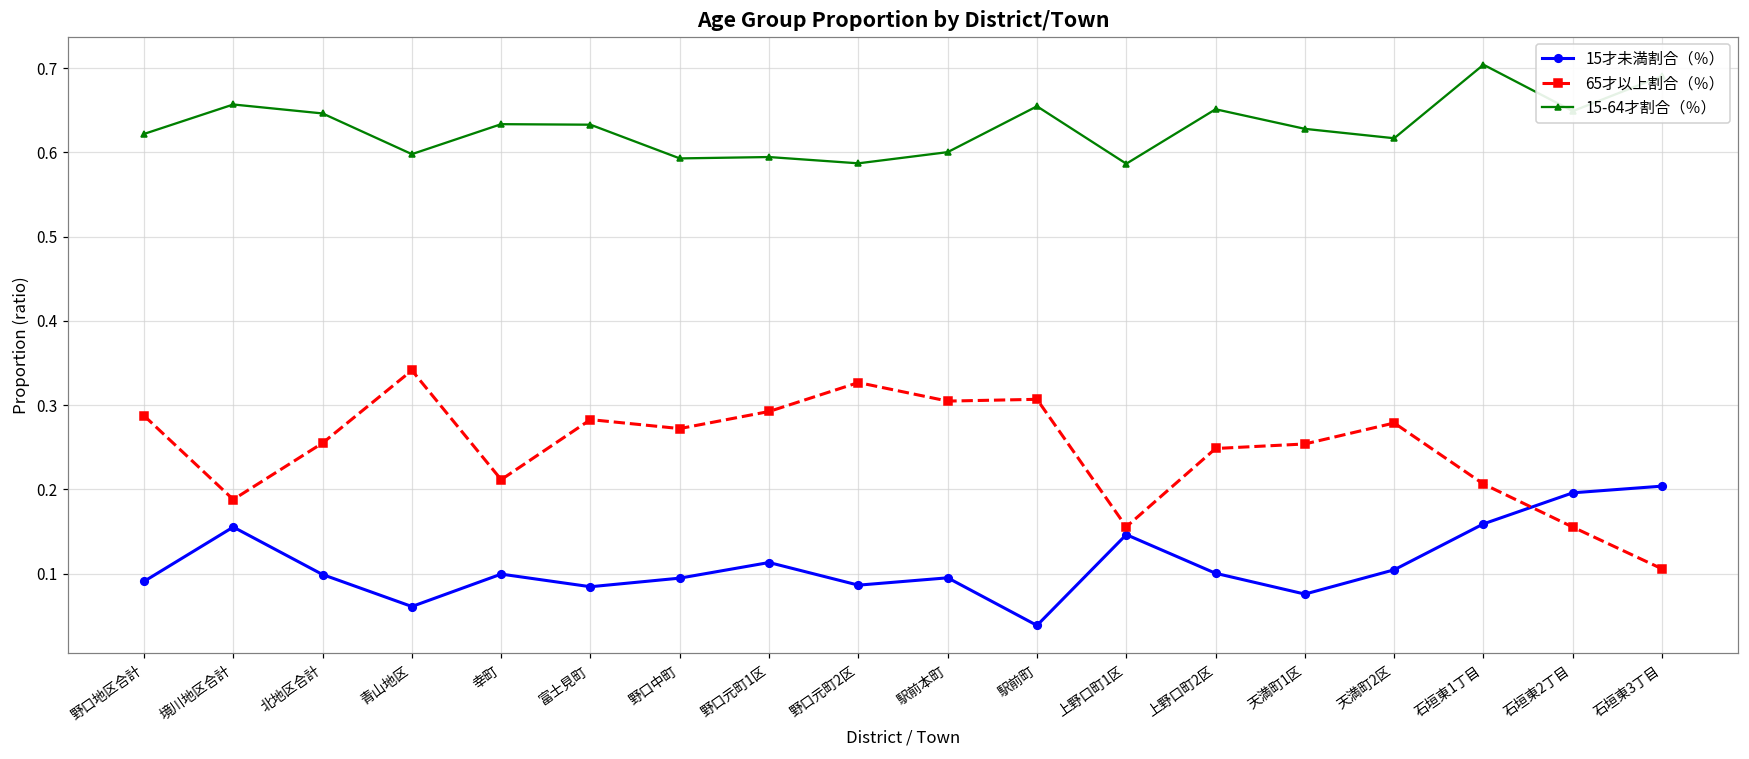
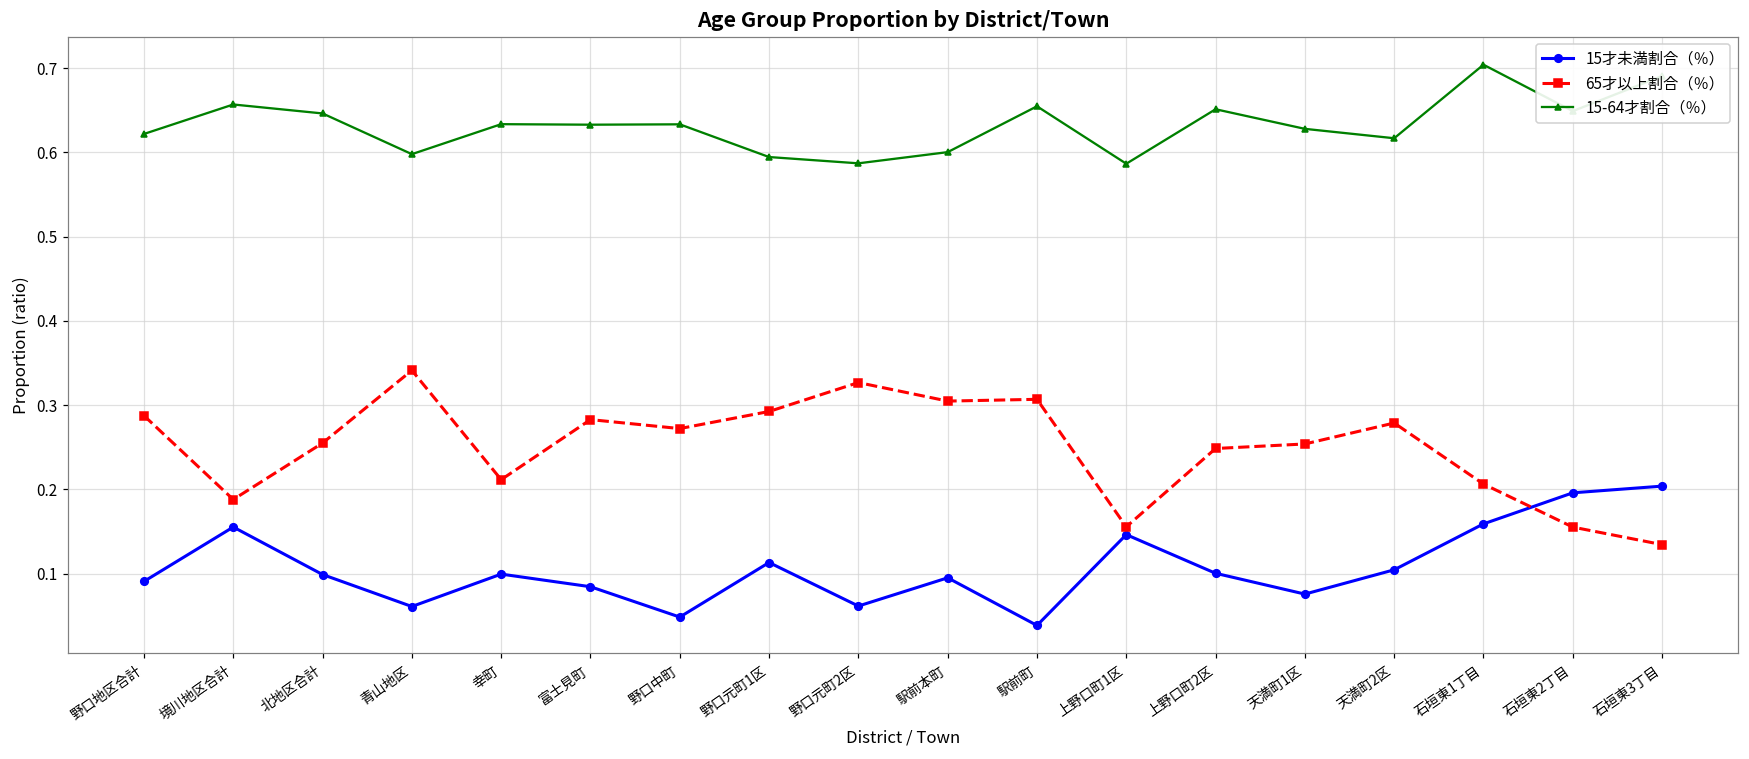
15才未満割合（％）, 野口中町: 0.09 -> 0.05
15-64才割合（％）, 野口中町: 0.59 -> 0.63
15才未満割合（％）, 野口元町2区: 0.09 -> 0.06
65才以上割合（％）, 石垣東3丁目: 0.11 -> 0.13
